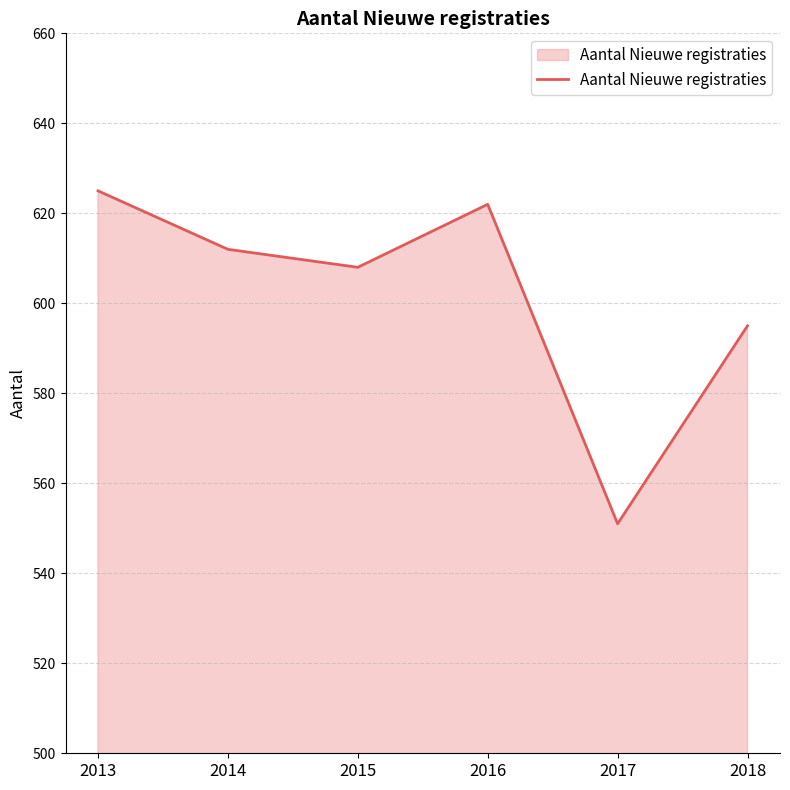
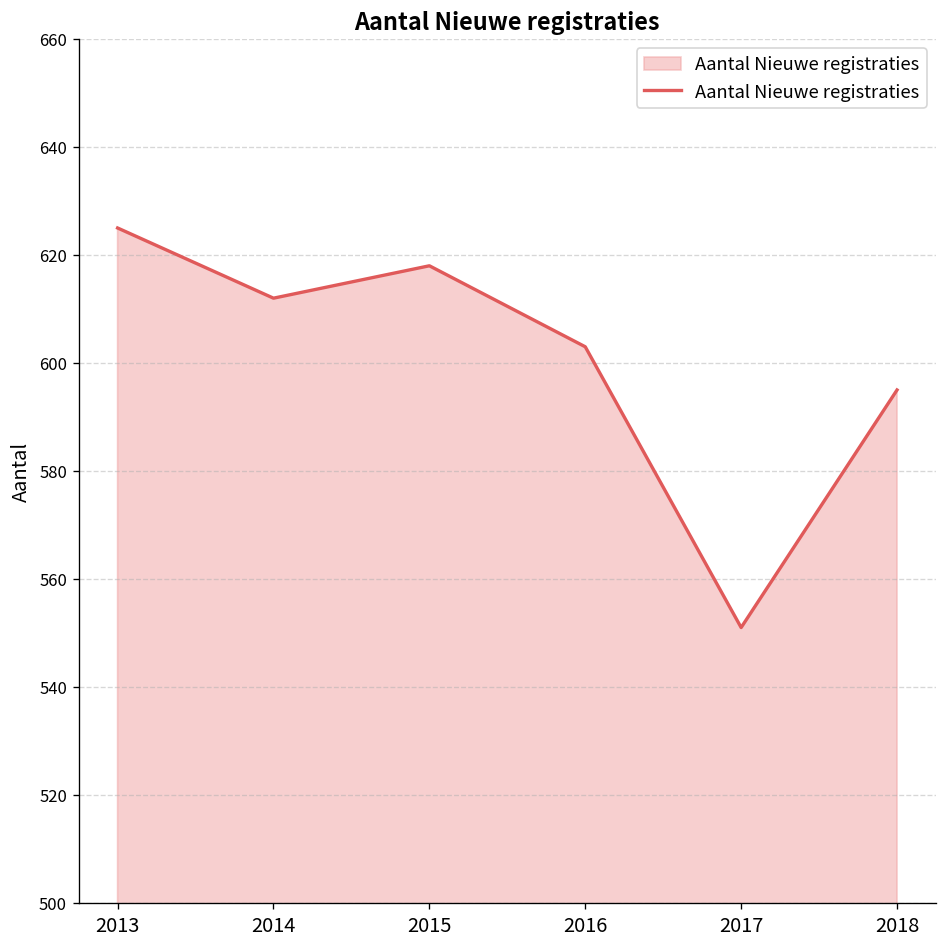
2015: 608 -> 618
2016: 622 -> 603
